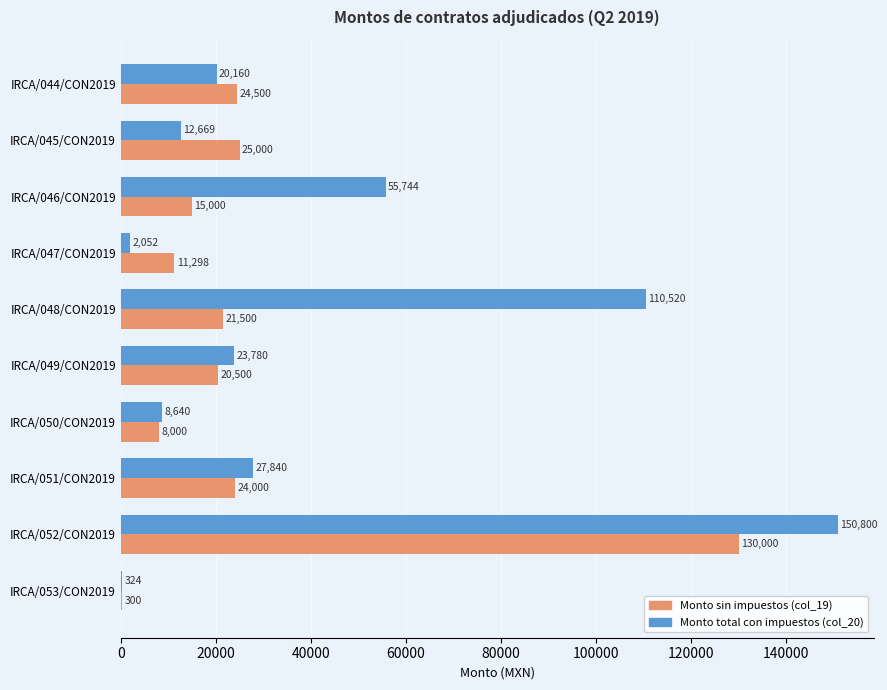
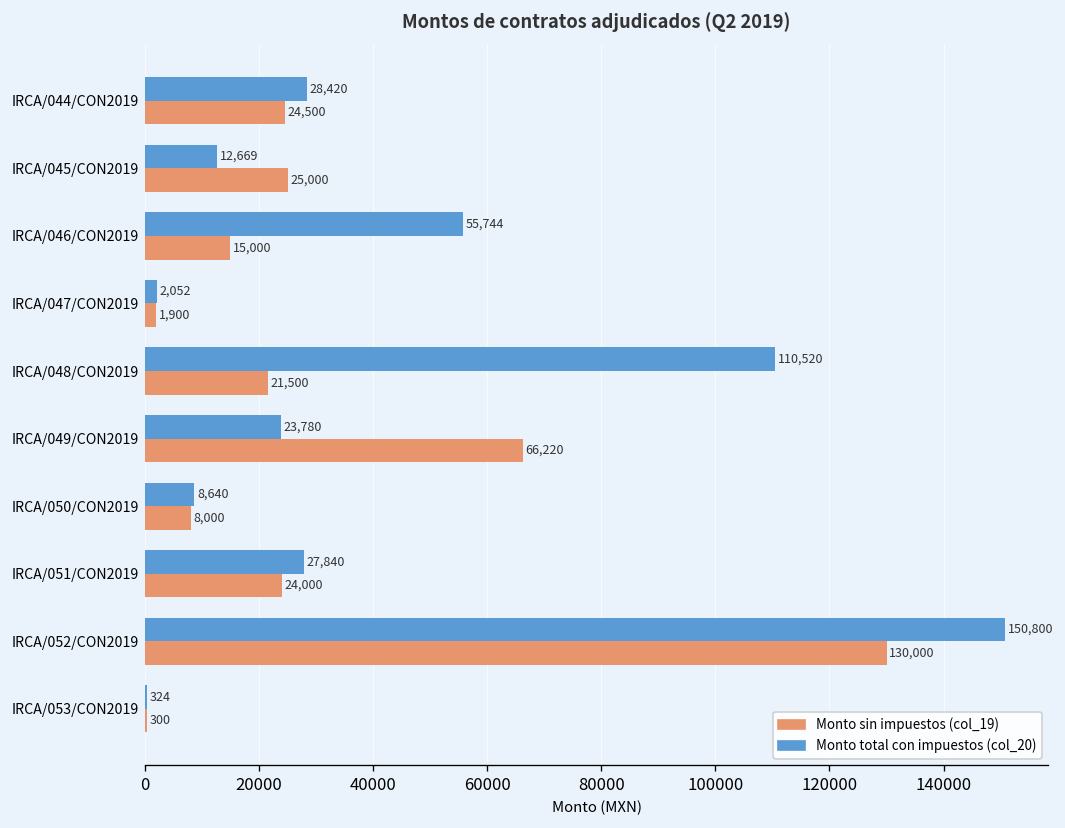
Monto total con impuestos (col_20), IRCA/044/CON2019: 20,160 -> 28,420
Monto sin impuestos (col_19), IRCA/047/CON2019: 11,298 -> 1,900
Monto sin impuestos (col_19), IRCA/049/CON2019: 20,500 -> 66,220
